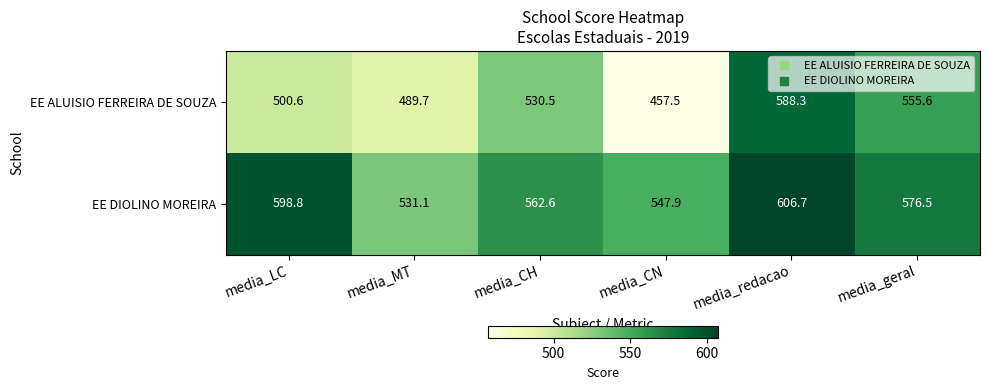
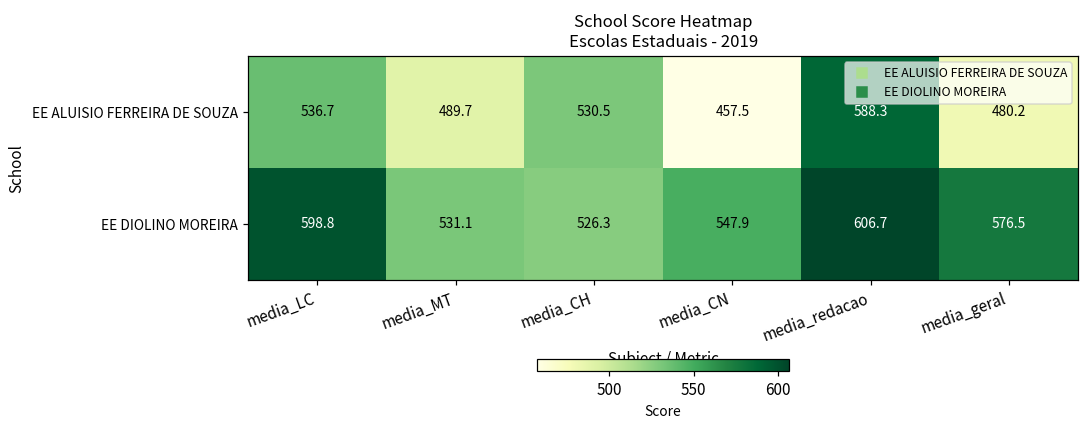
EE ALUISIO FERREIRA DE SOUZA, media_LC: 500.6 -> 536.7
EE ALUISIO FERREIRA DE SOUZA, media_geral: 555.6 -> 480.2
EE DIOLINO MOREIRA, media_CH: 562.6 -> 526.3
